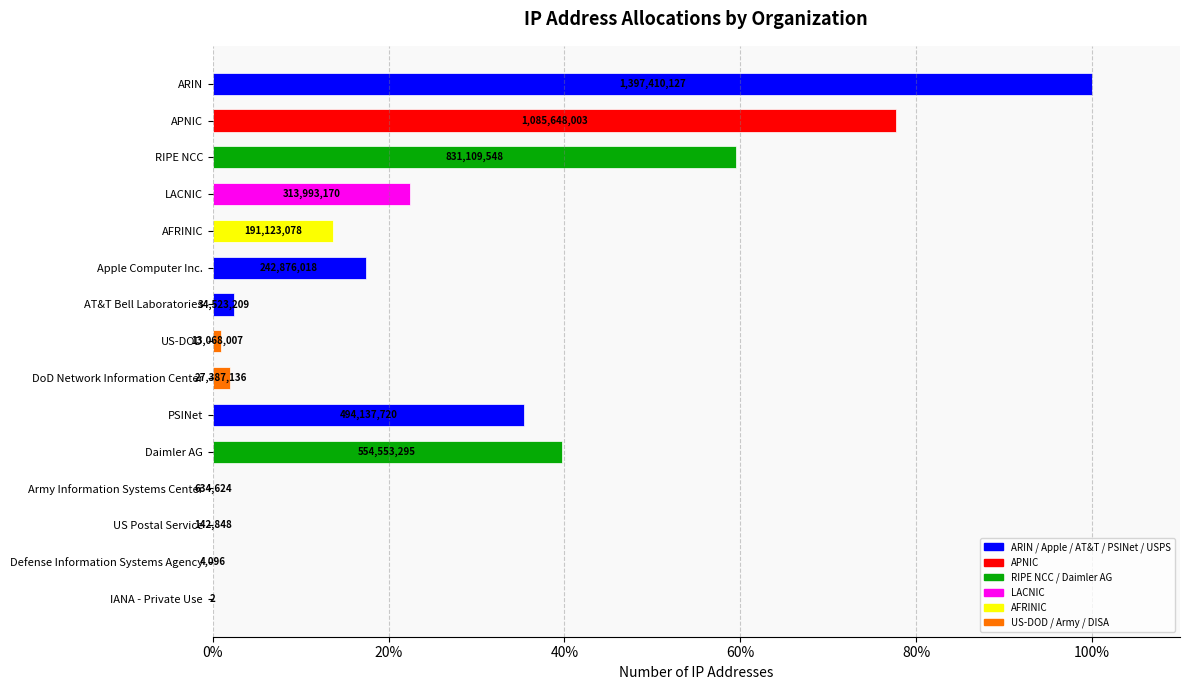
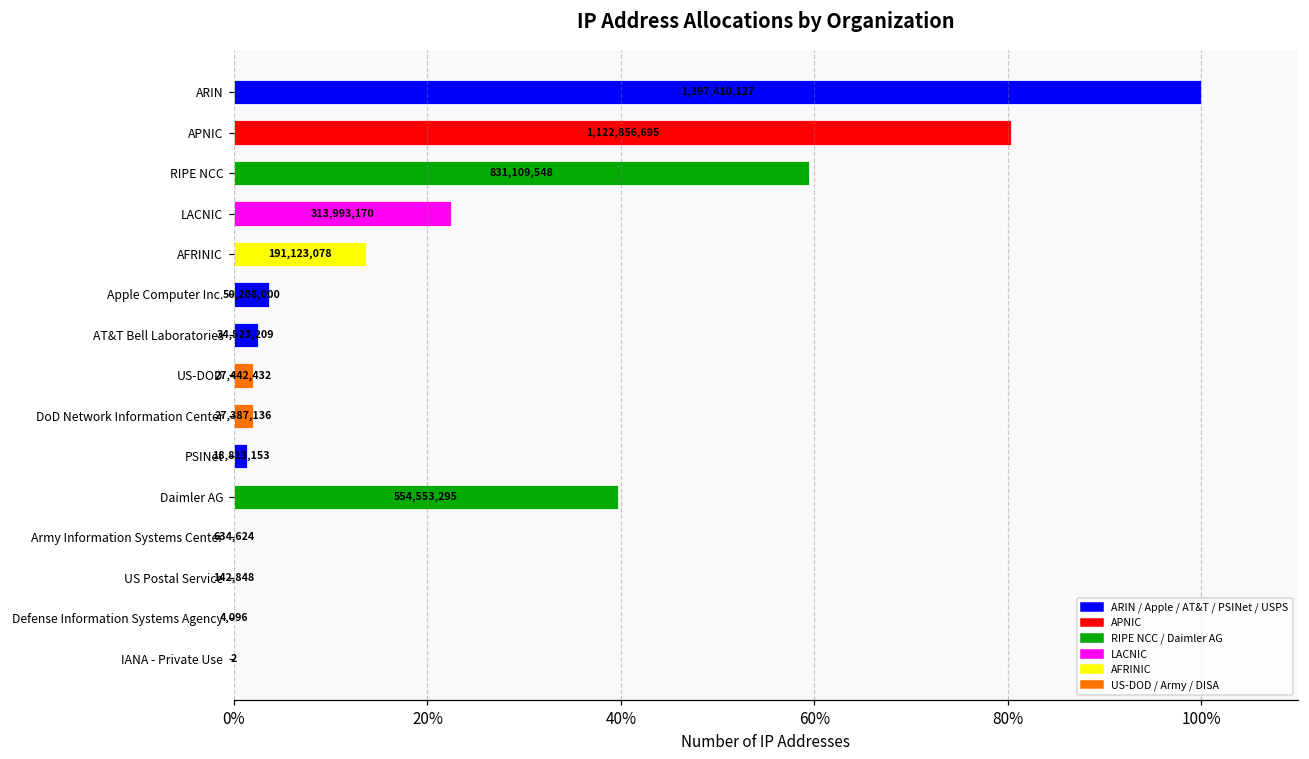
APNIC: 1,085,648,003 -> 1,122,856,695
Apple Computer Inc.: 242,876,018 -> 50,208,000
US-DOD: 13,068,007 -> 27,442,432
PSINet: 494,137,720 -> 18,813,153
